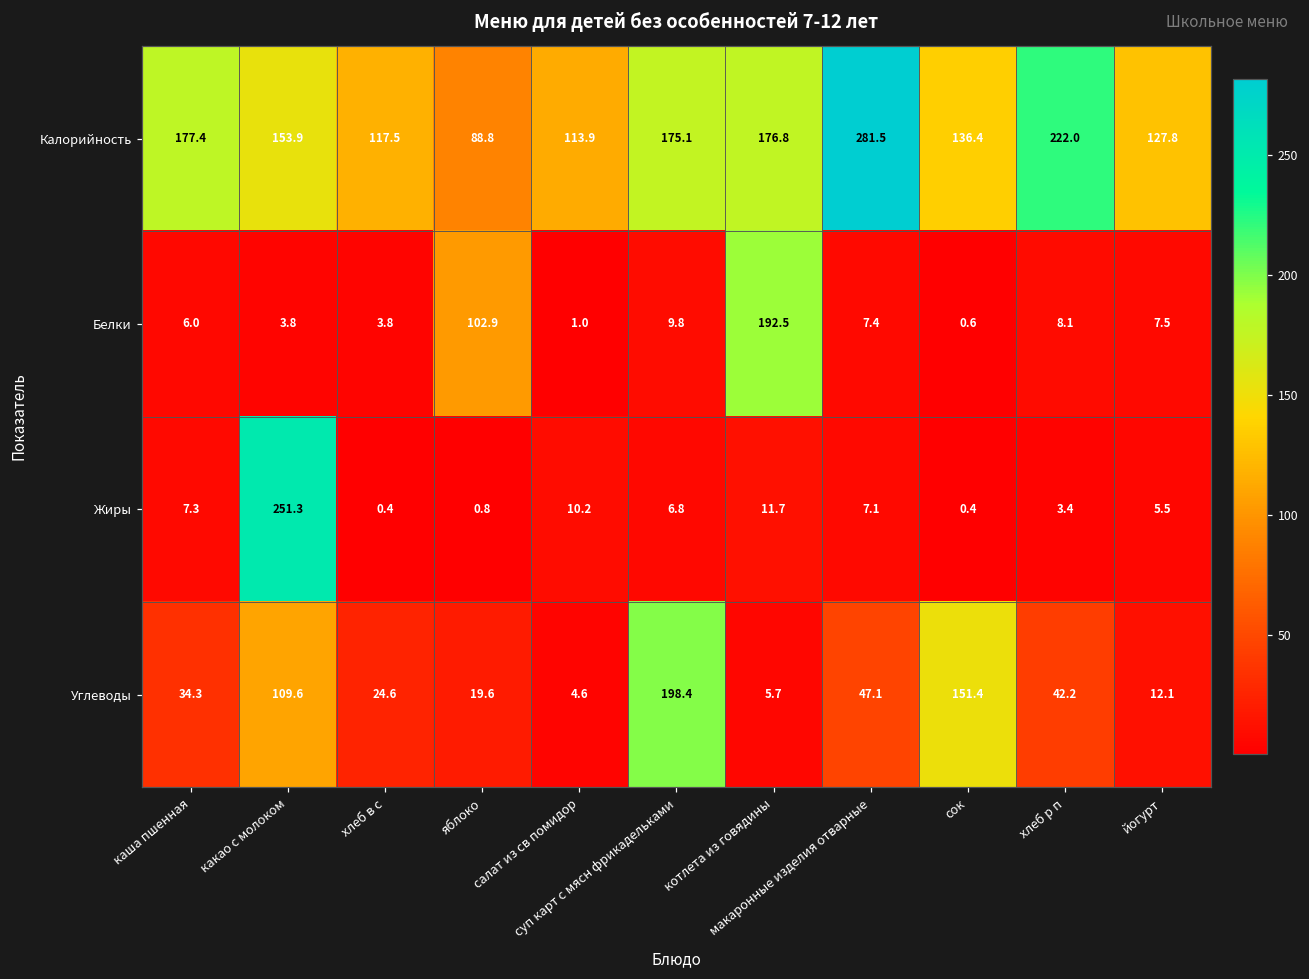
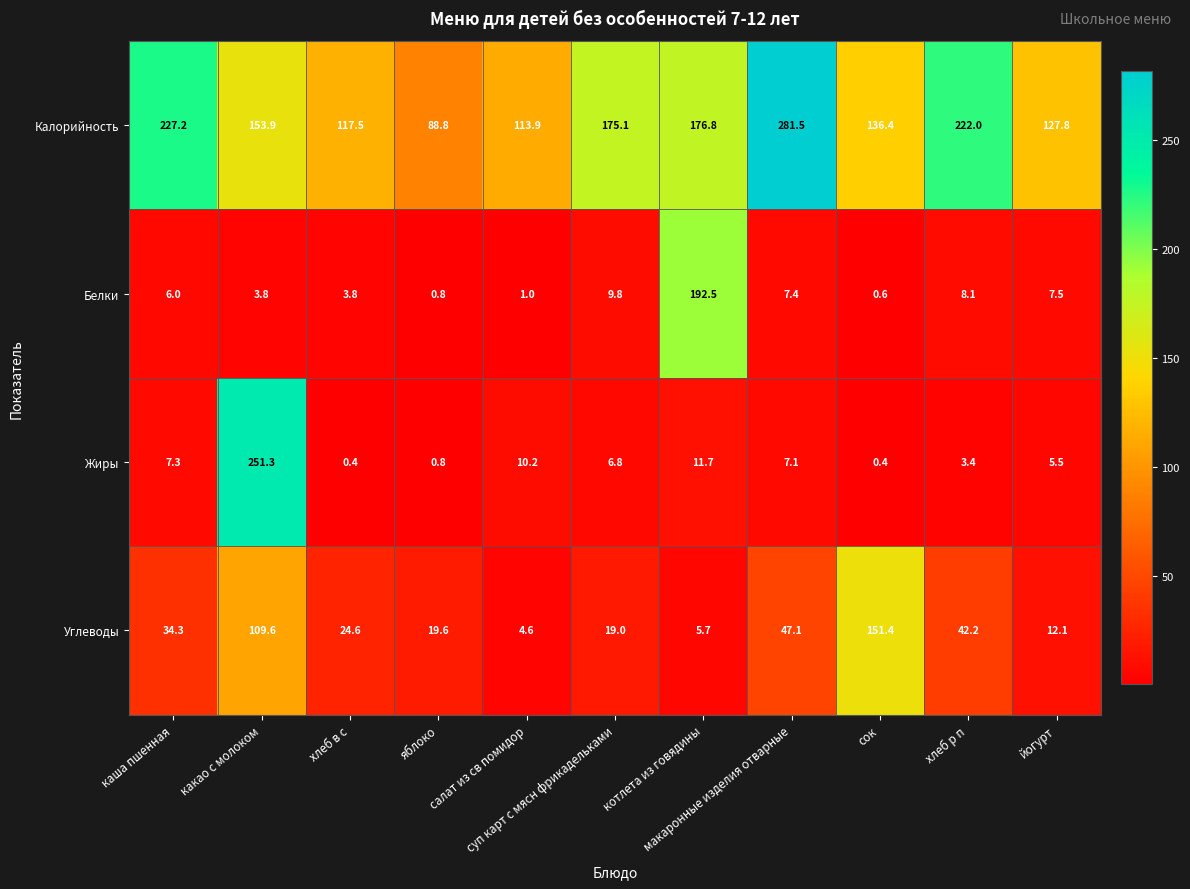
Калорийность, каша пшенная: 177.4 -> 227.2
Белки, яблоко: 102.9 -> 0.8
Углеводы, суп карт с мясн фрикадельками: 198.4 -> 19.0
